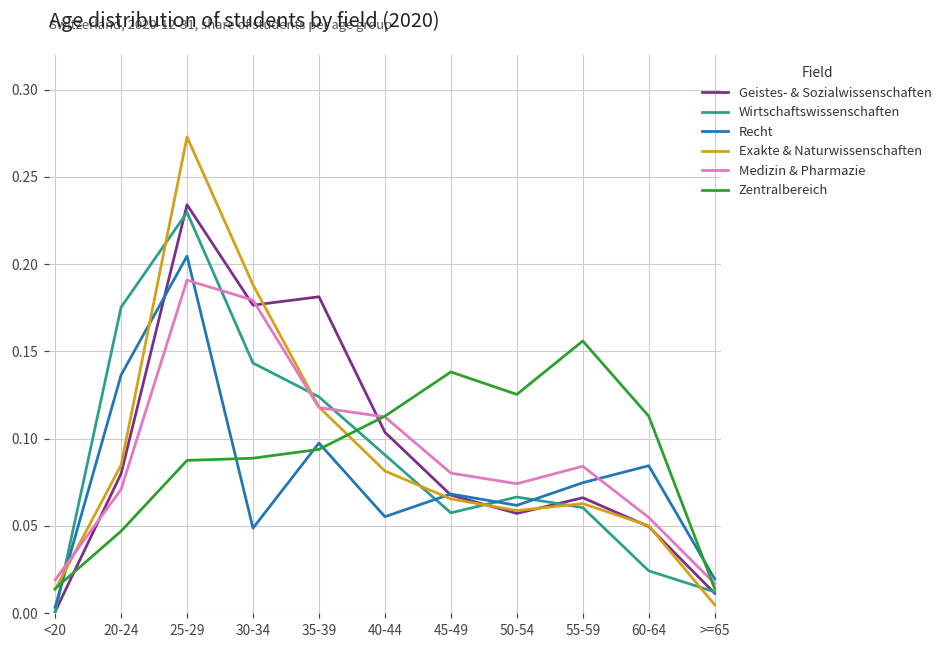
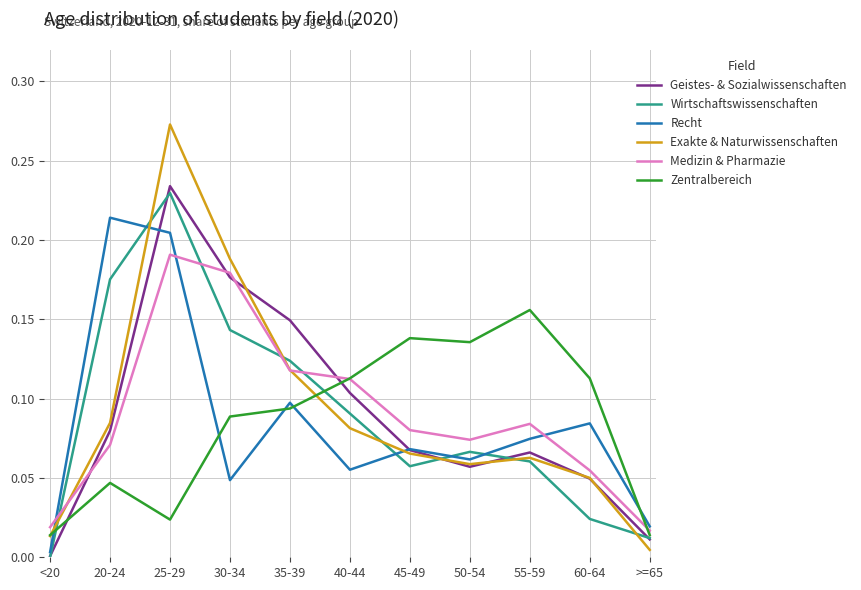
Recht, 20-24: 0.136 -> 0.214
Zentralbereich, 25-29: 0.087 -> 0.024
Geistes- & Sozialwissenschaften, 35-39: 0.181 -> 0.149
Zentralbereich, 50-54: 0.125 -> 0.136
